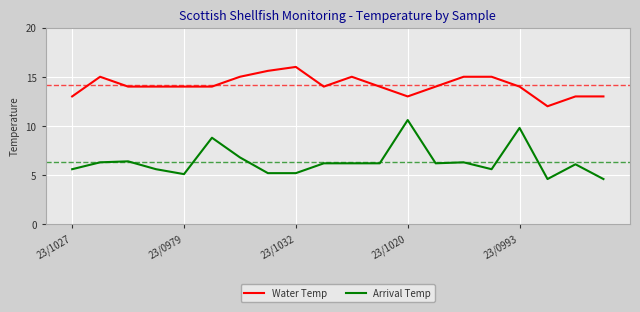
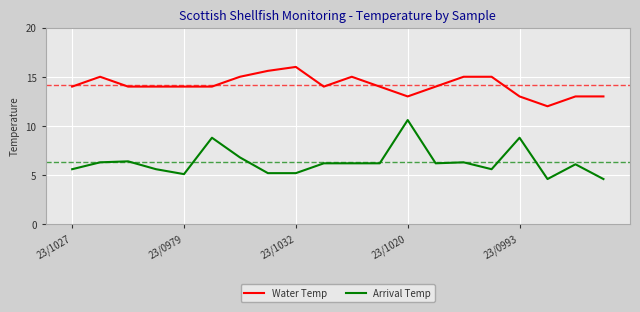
Water Temp, 23/1027: 13 -> 14
Water Temp, 23/0993: 14 -> 13
Arrival Temp, 23/0993: 10 -> 9
